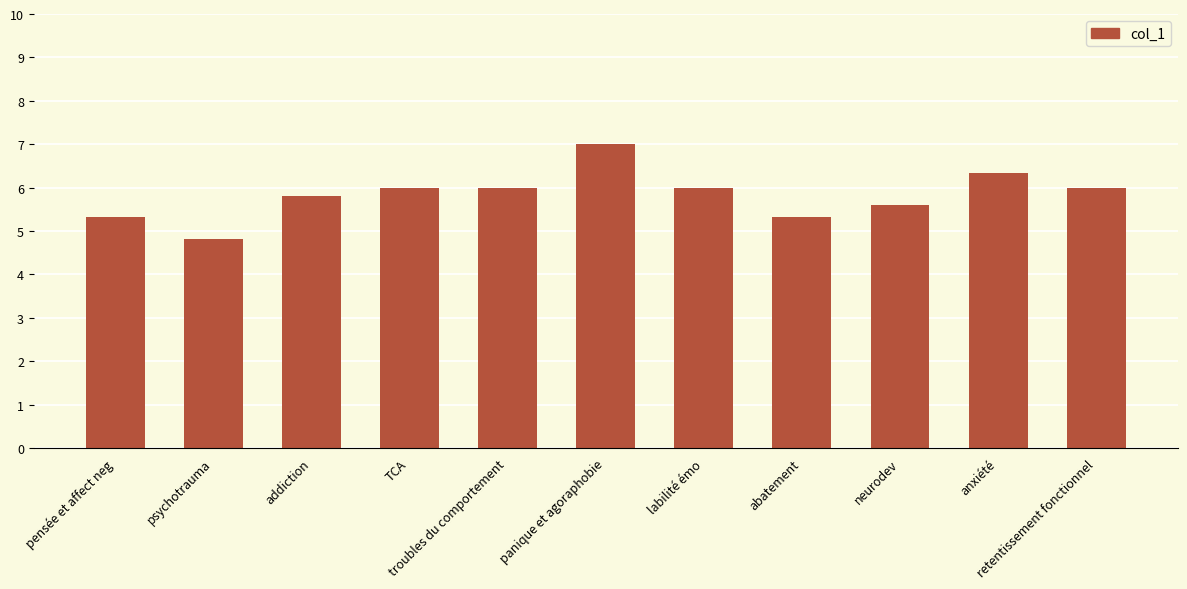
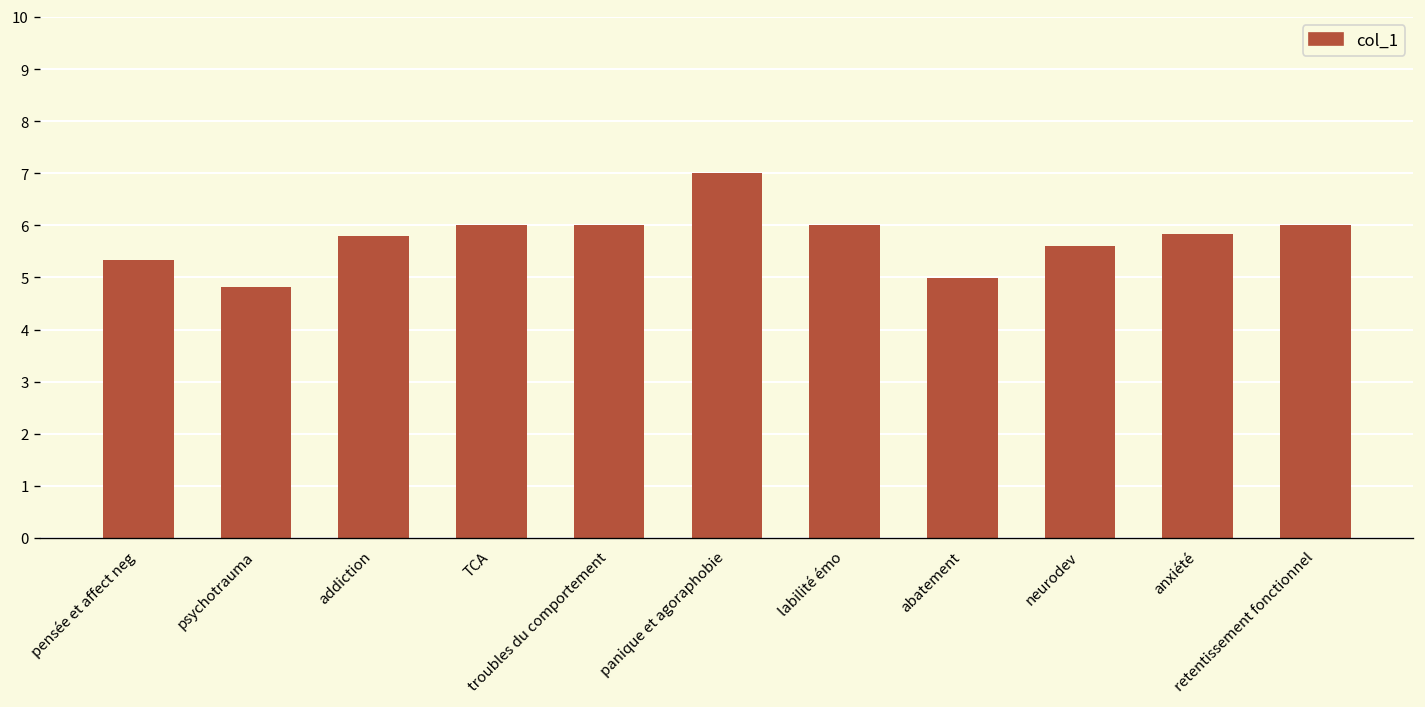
abatement: 5.3 -> 5.0
anxiété: 6.3 -> 5.8
